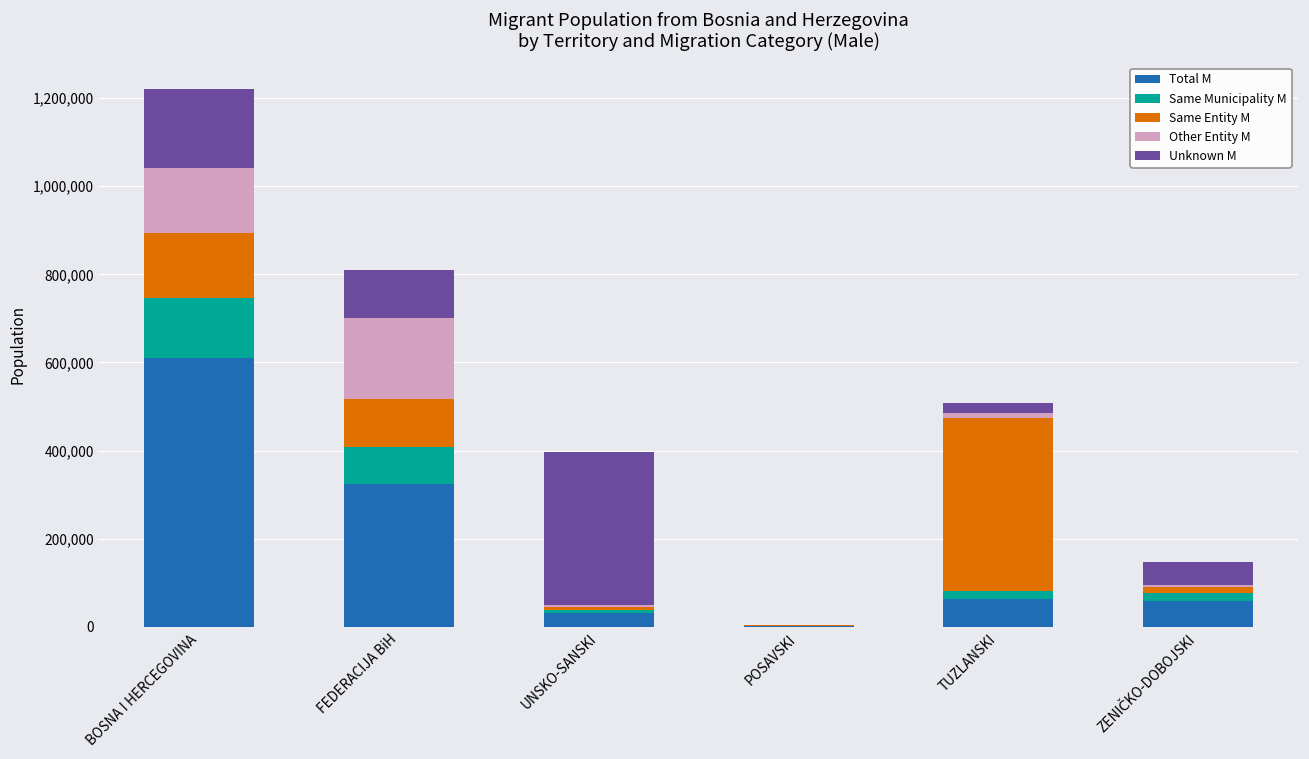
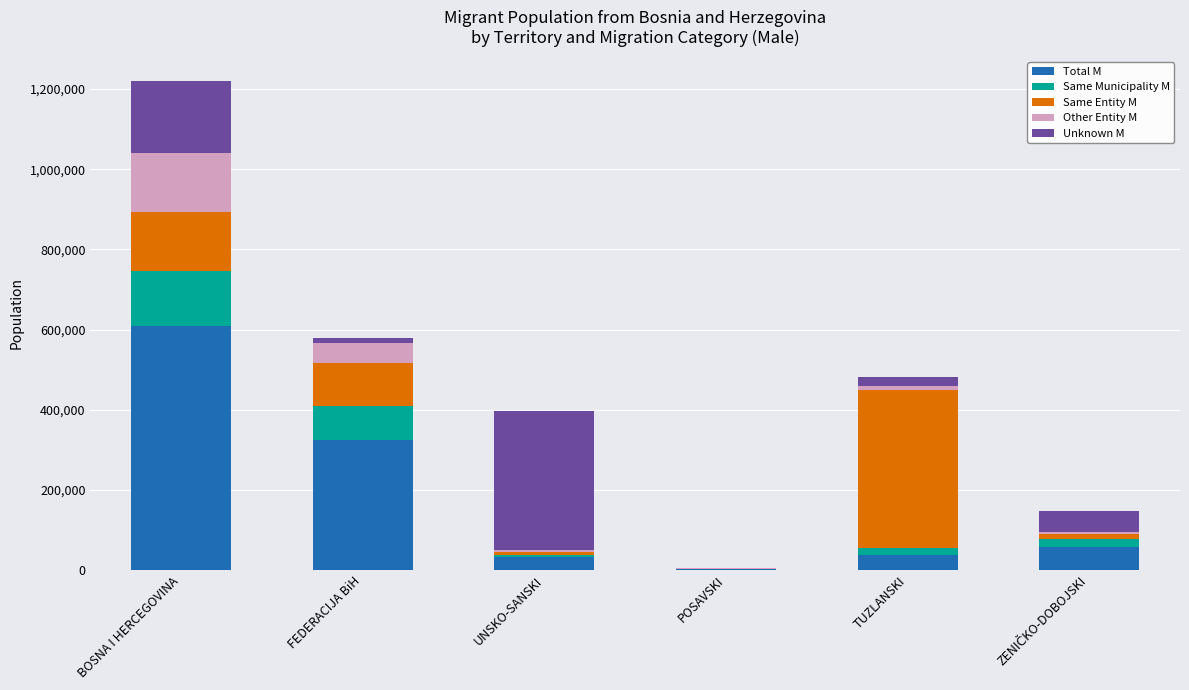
Other Entity M, FEDERACIJA BiH: 180,000 -> 50,000
Unknown M, FEDERACIJA BiH: 110,000 -> 10,000
Total M, TUZLANSKI: 60,000 -> 40,000
